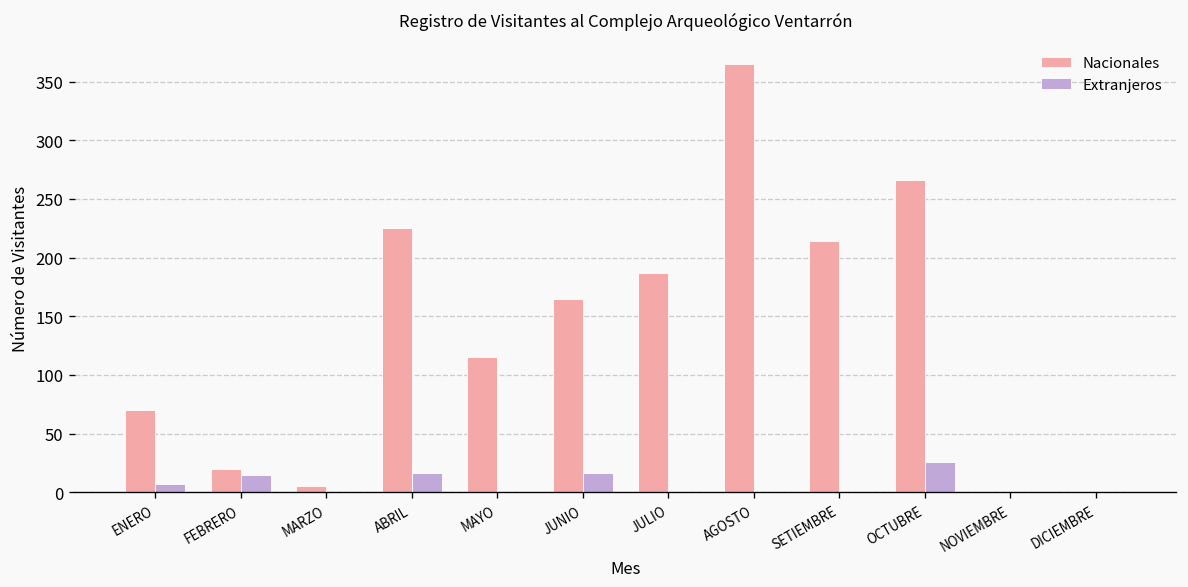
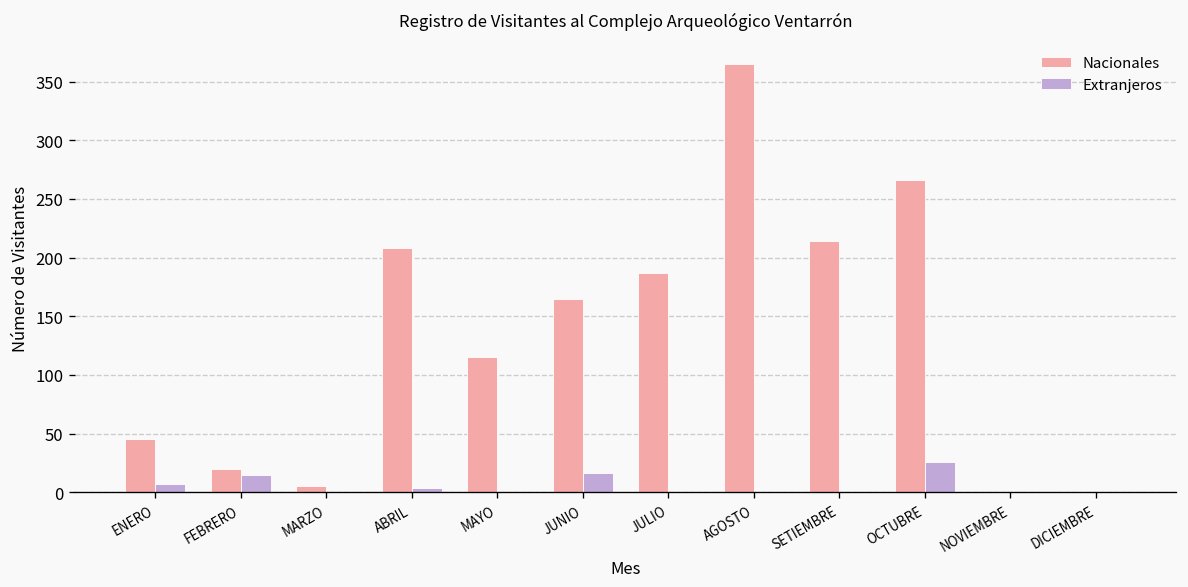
Nacionales, ENERO: 70 -> 50
Nacionales, ABRIL: 230 -> 210
Extranjeros, ABRIL: 20 -> 0
